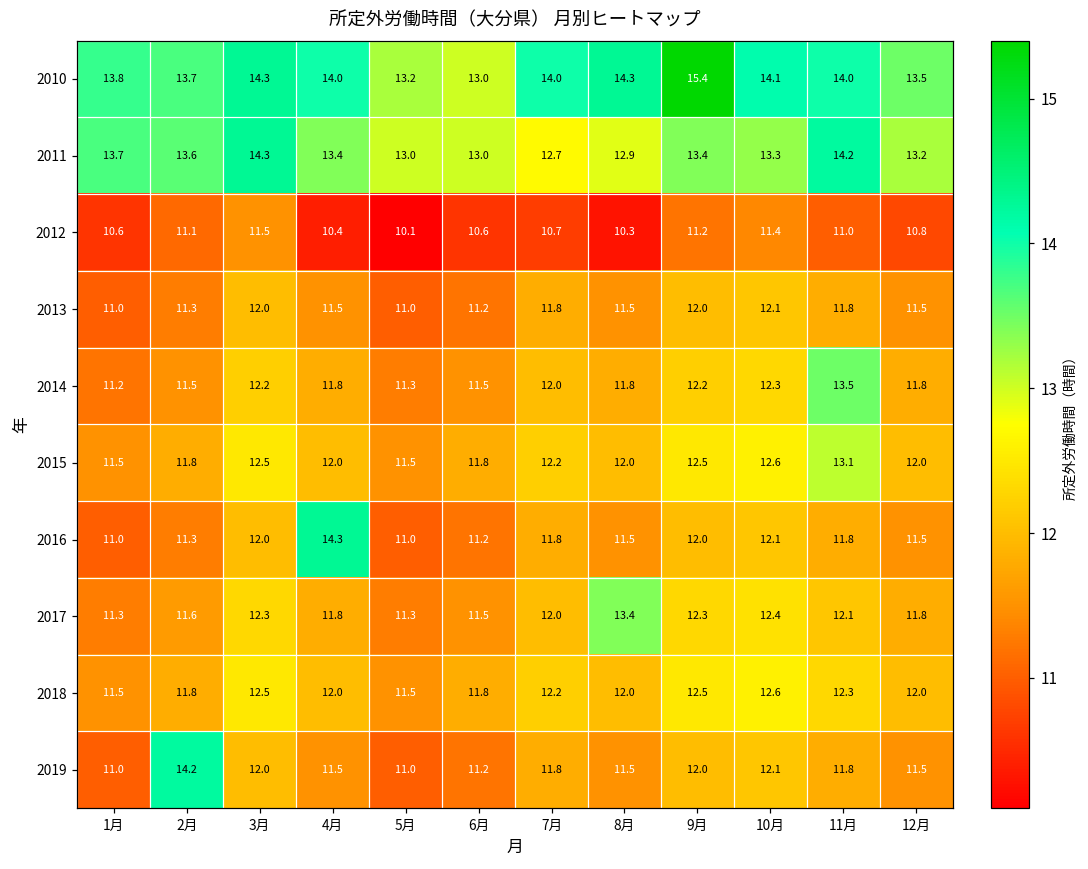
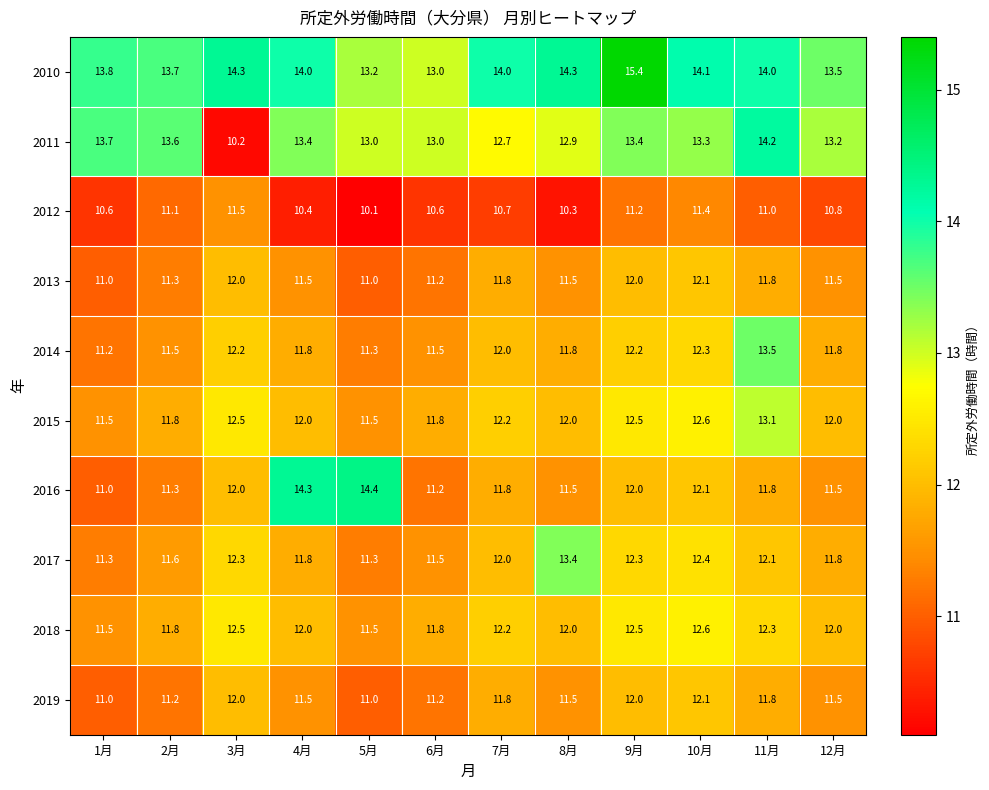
2011, 3月: 14.3 -> 10.2
2016, 5月: 11.0 -> 14.4
2019, 2月: 14.2 -> 11.2
